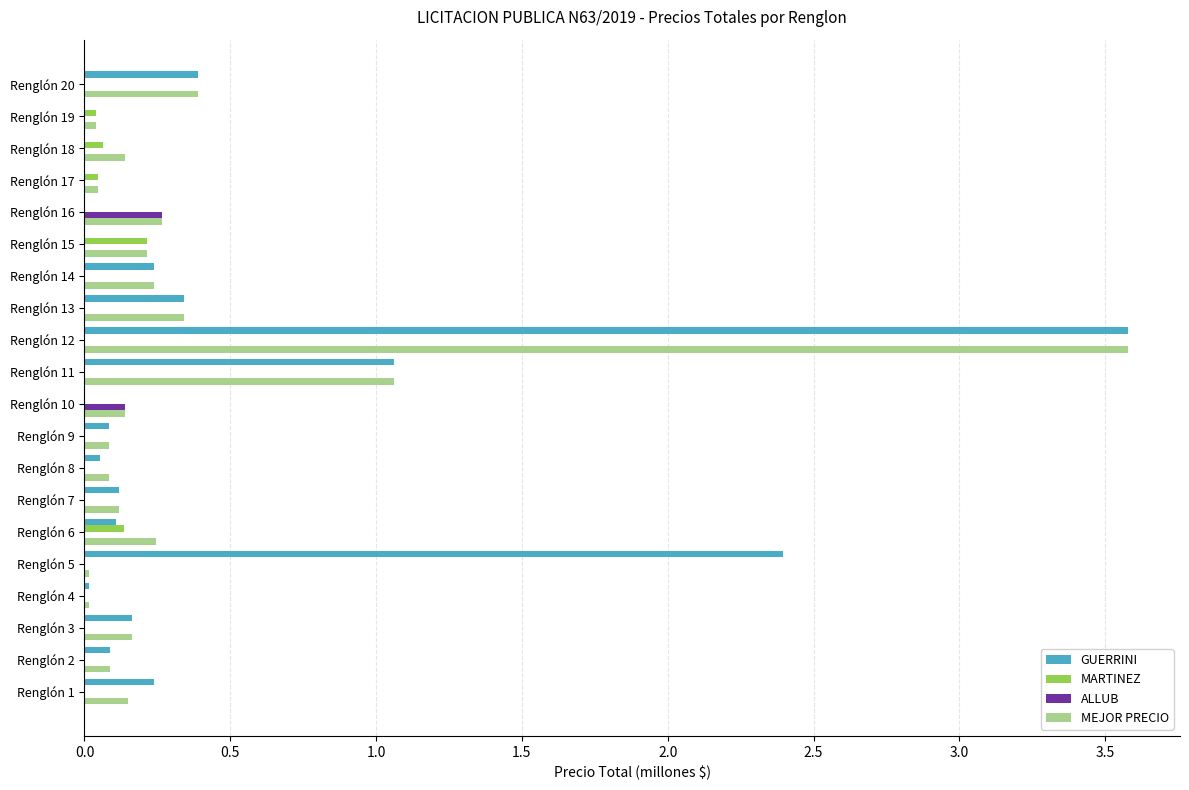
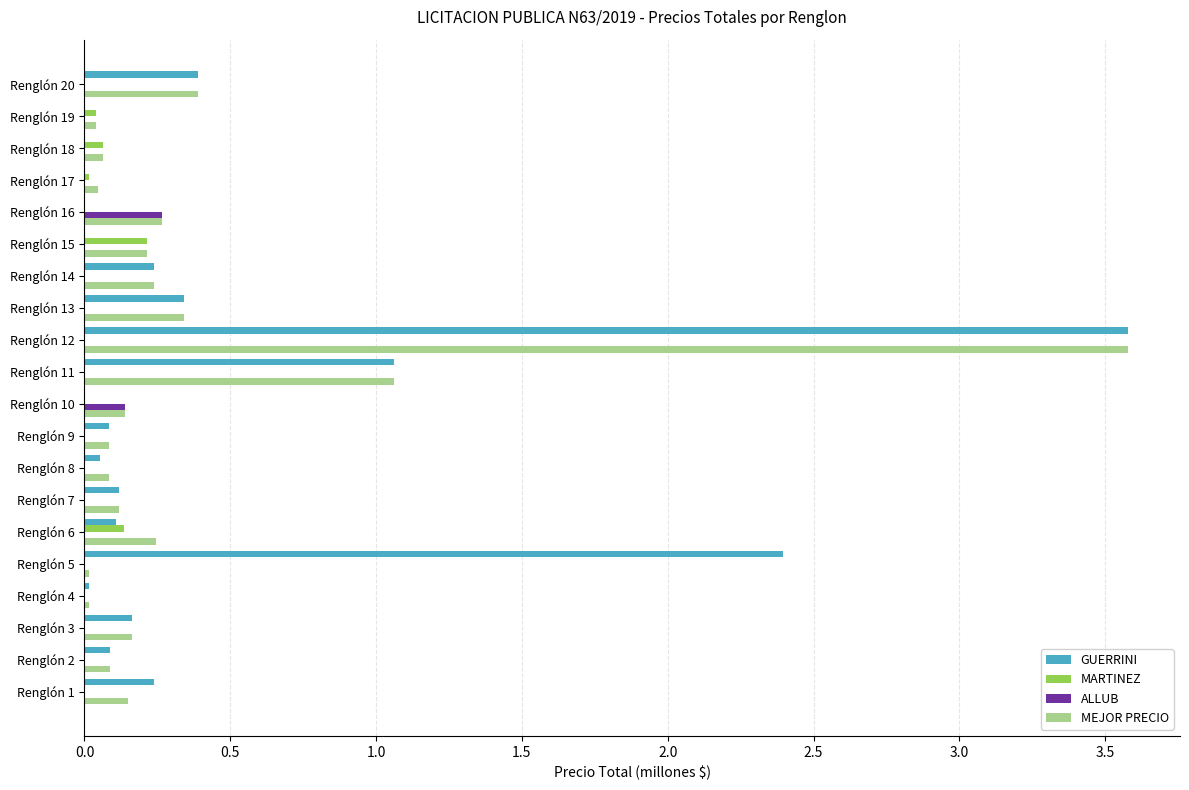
MEJOR PRECIO, Renglón 18: 0.14 -> 0.06
MARTINEZ, Renglón 17: 0.05 -> 0.01
